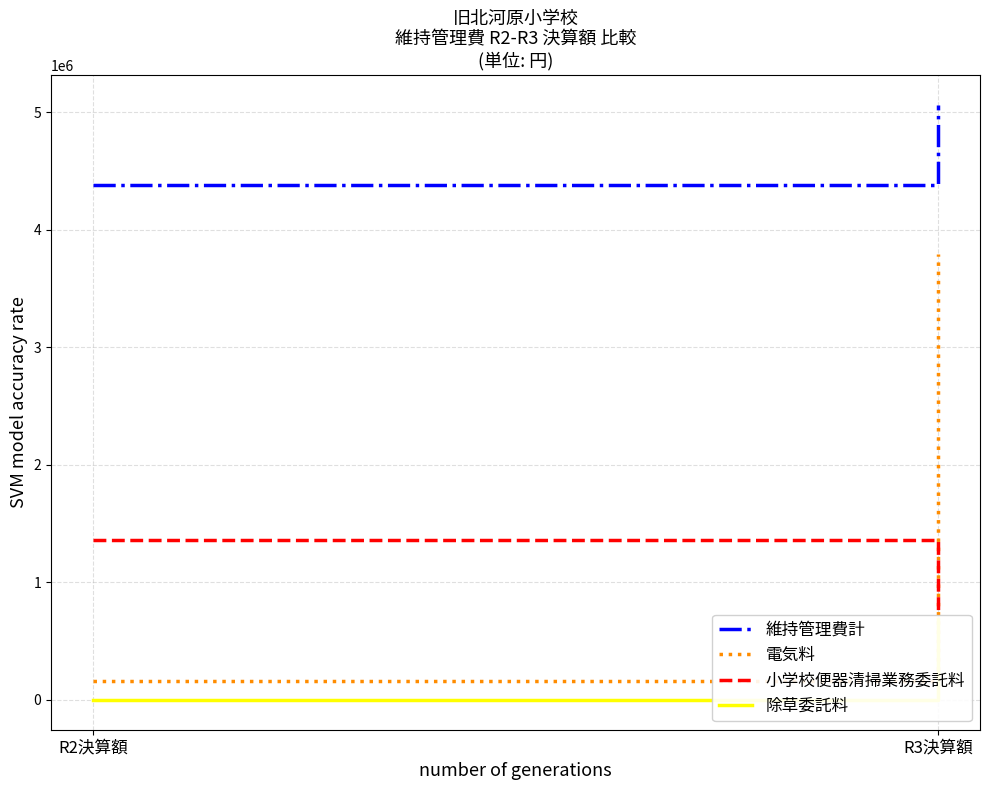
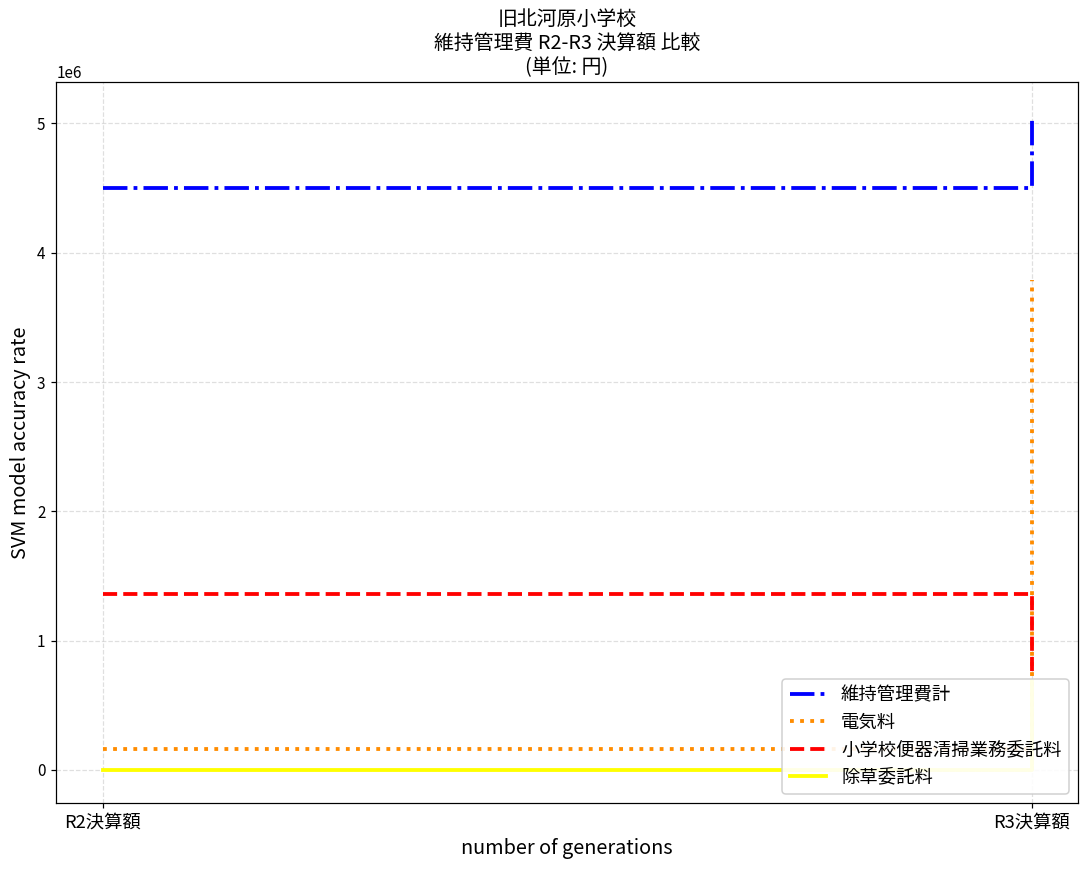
維持管理費計, R2決算額: 4380000 -> 4500000
